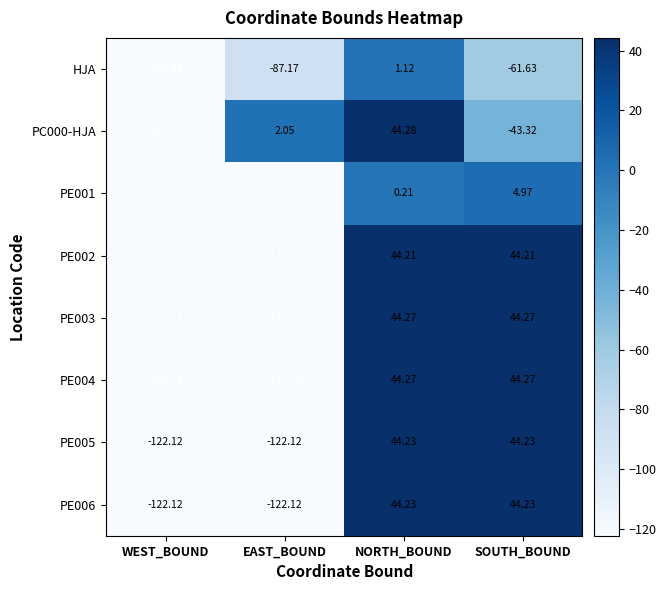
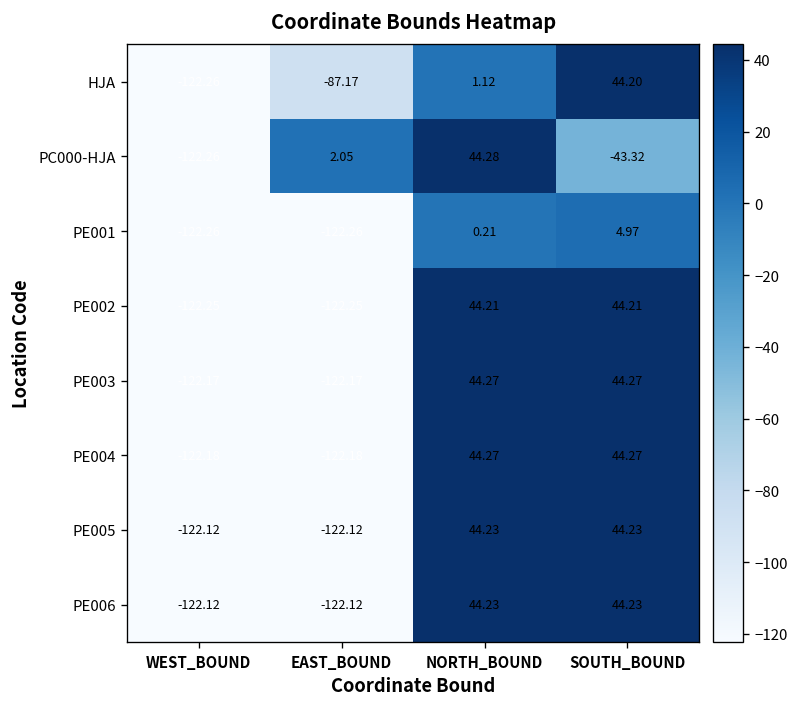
HJA, SOUTH_BOUND: -61.63 -> 44.20
